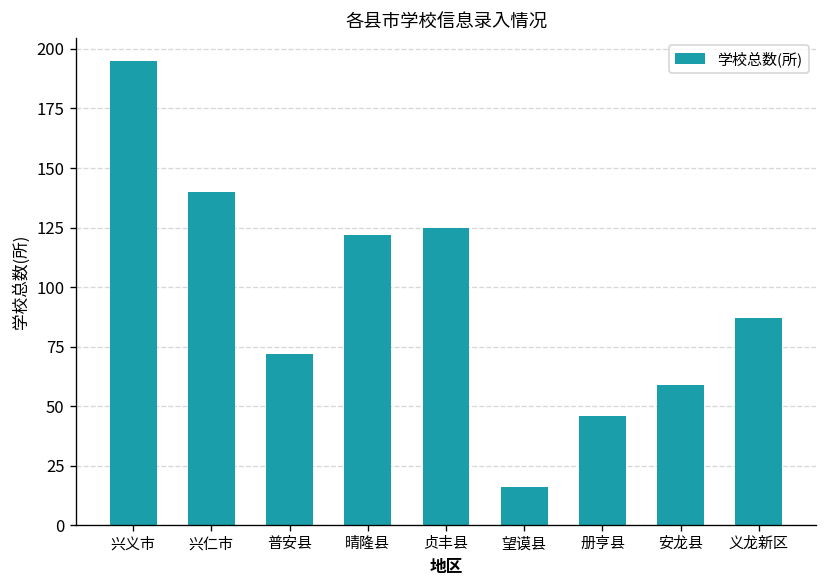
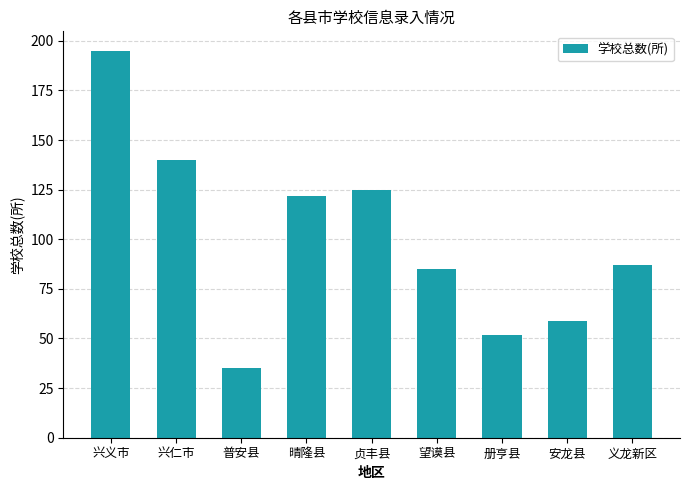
普安县: 72 -> 35
望谟县: 16 -> 85
册亨县: 46 -> 52
